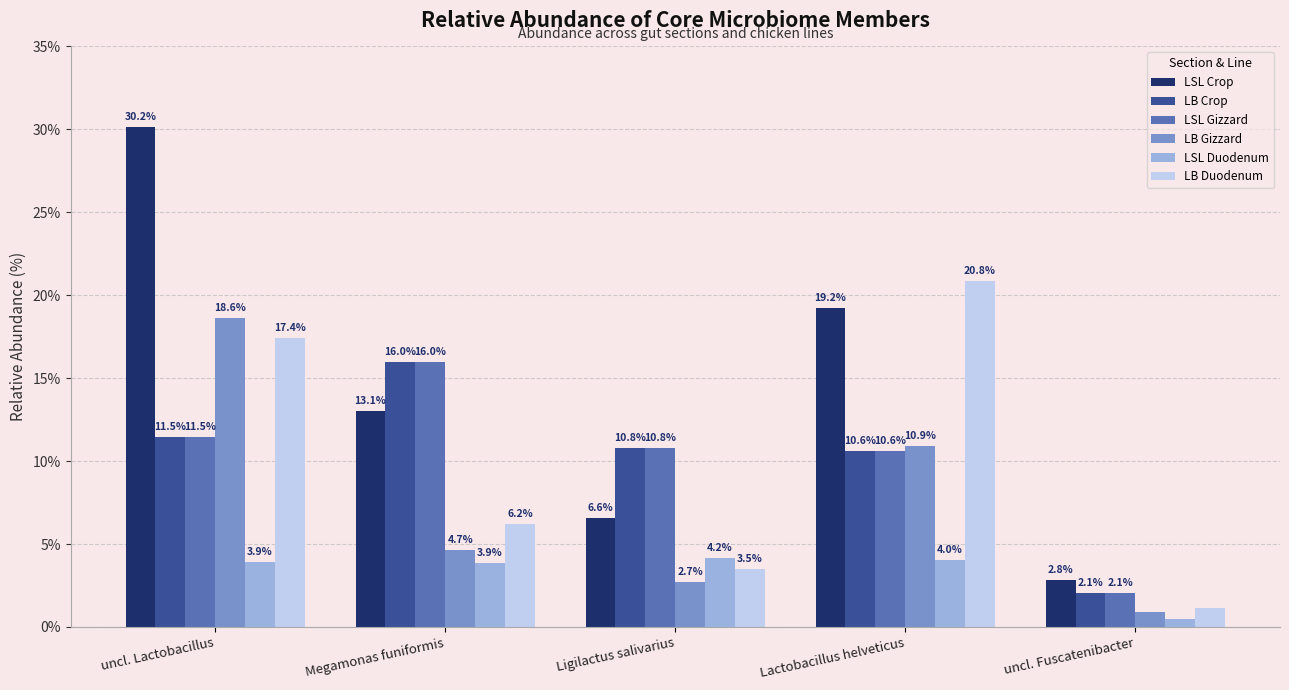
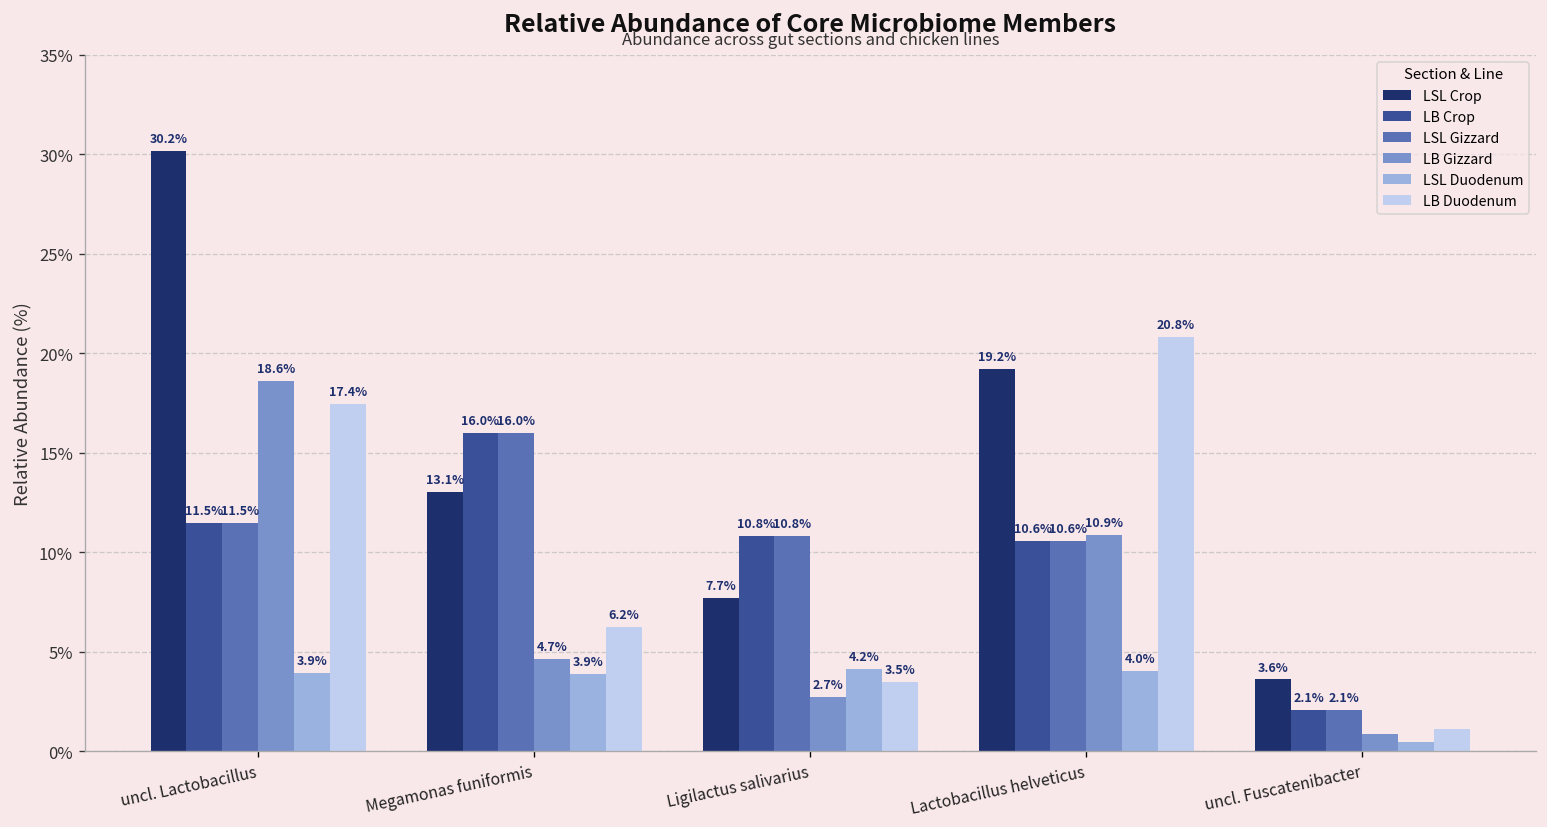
LSL Crop, Ligilactus salivarius: 6.6% -> 7.7%
LSL Crop, uncl. Fuscatenibacter: 2.8% -> 3.6%
